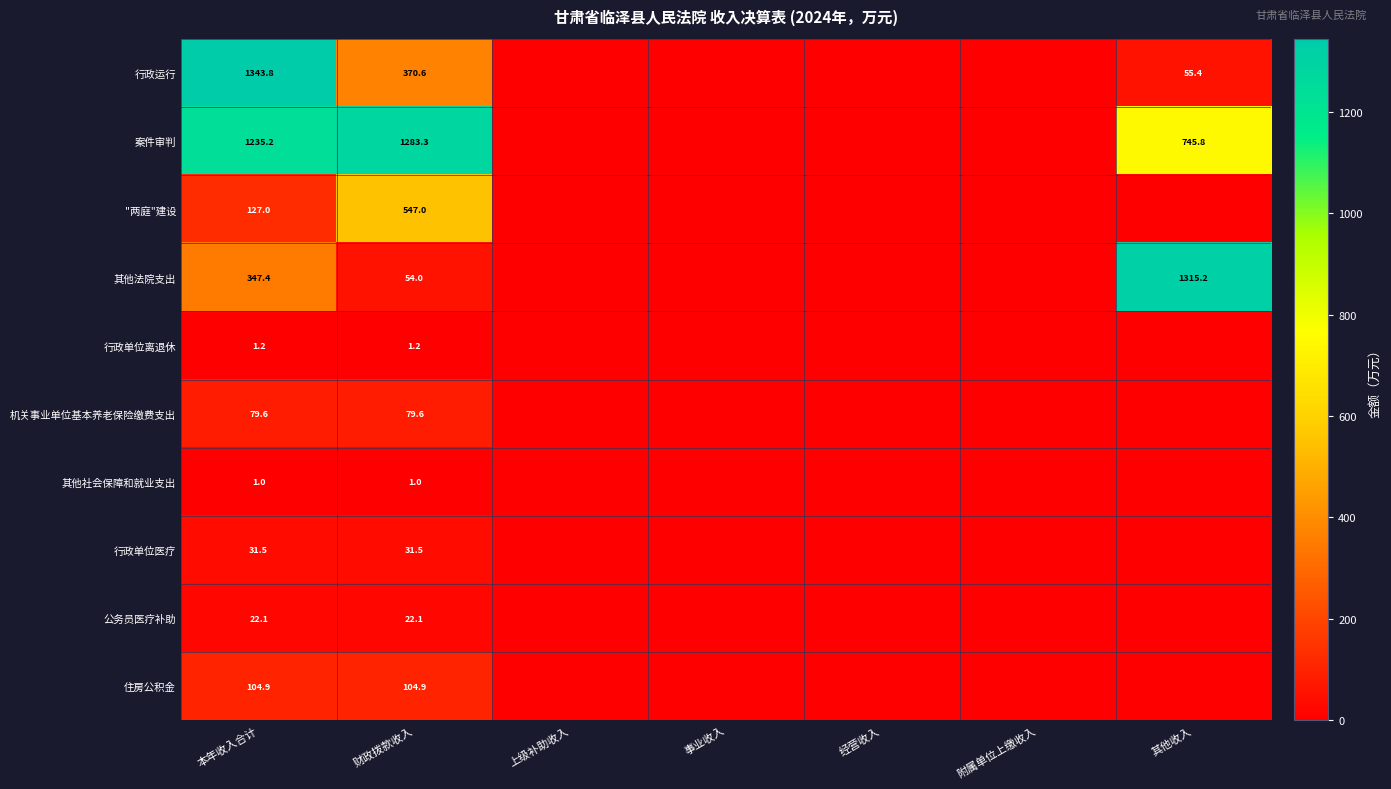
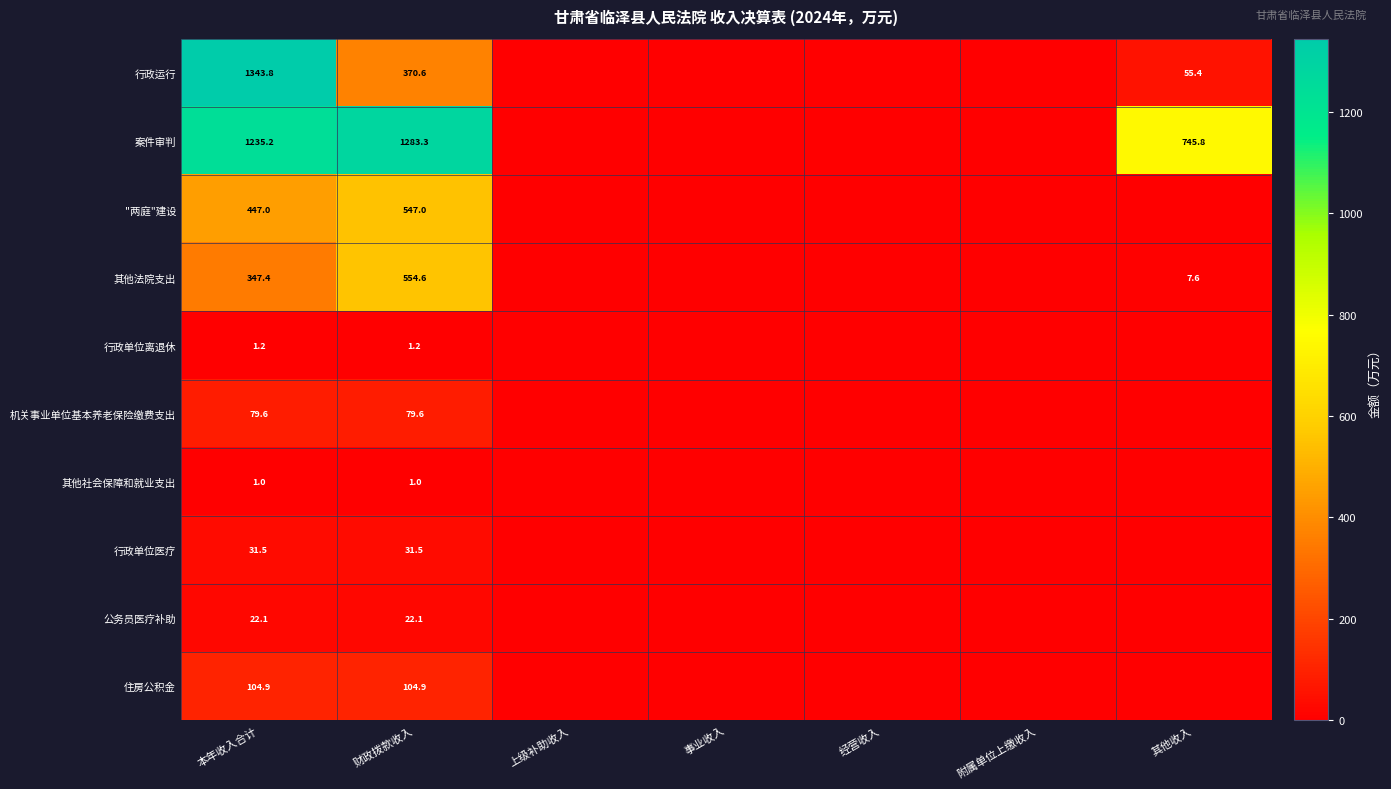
"两庭"建设, 本年收入合计: 127.0 -> 447.0
其他法院支出, 财政拨款收入: 54.0 -> 554.6
其他法院支出, 其他收入: 1315.2 -> 7.6
